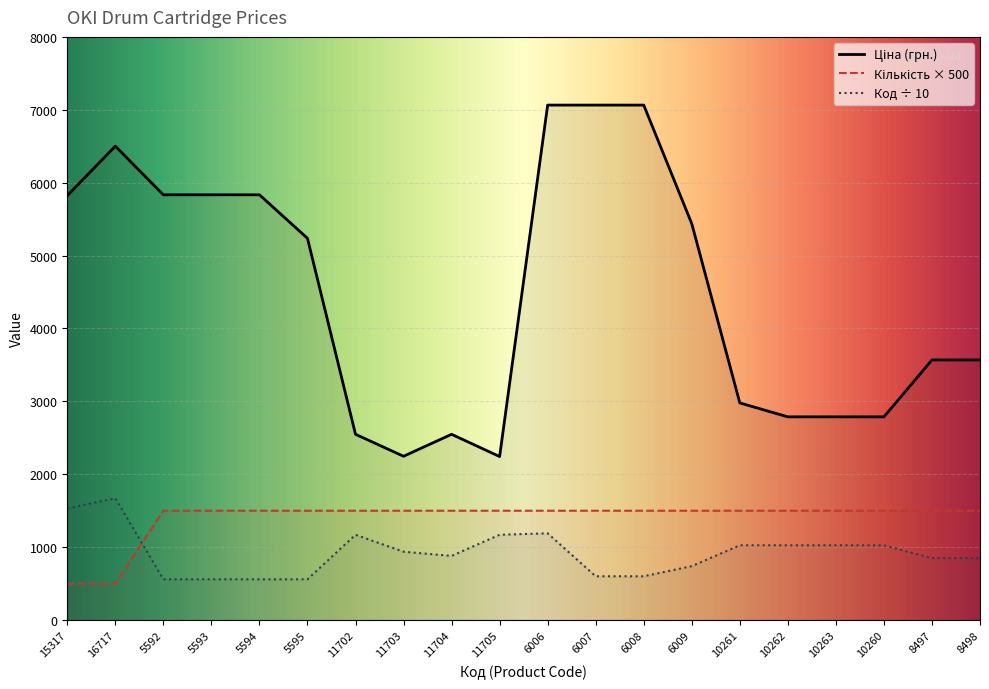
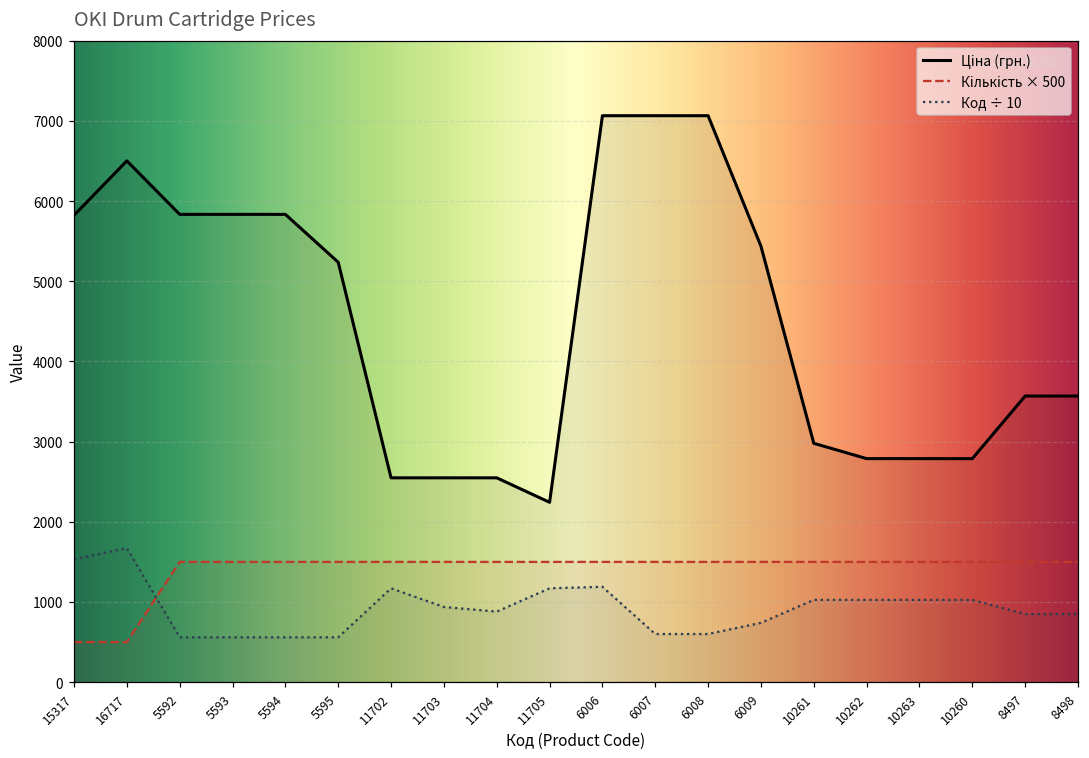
Ціна (грн.), 11703: 2200 -> 2500
